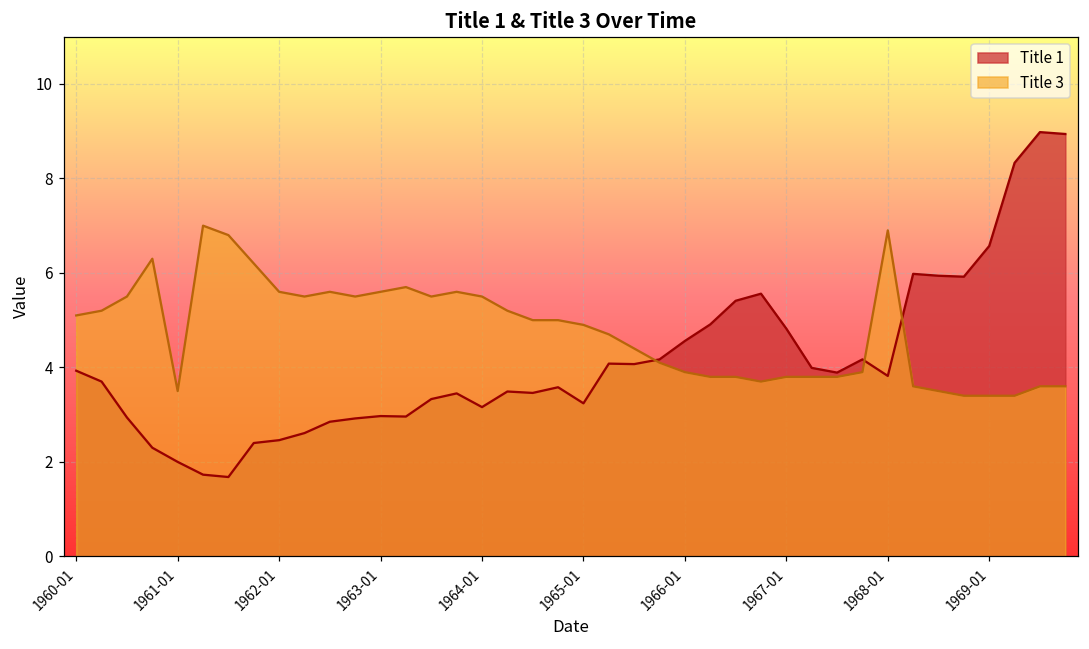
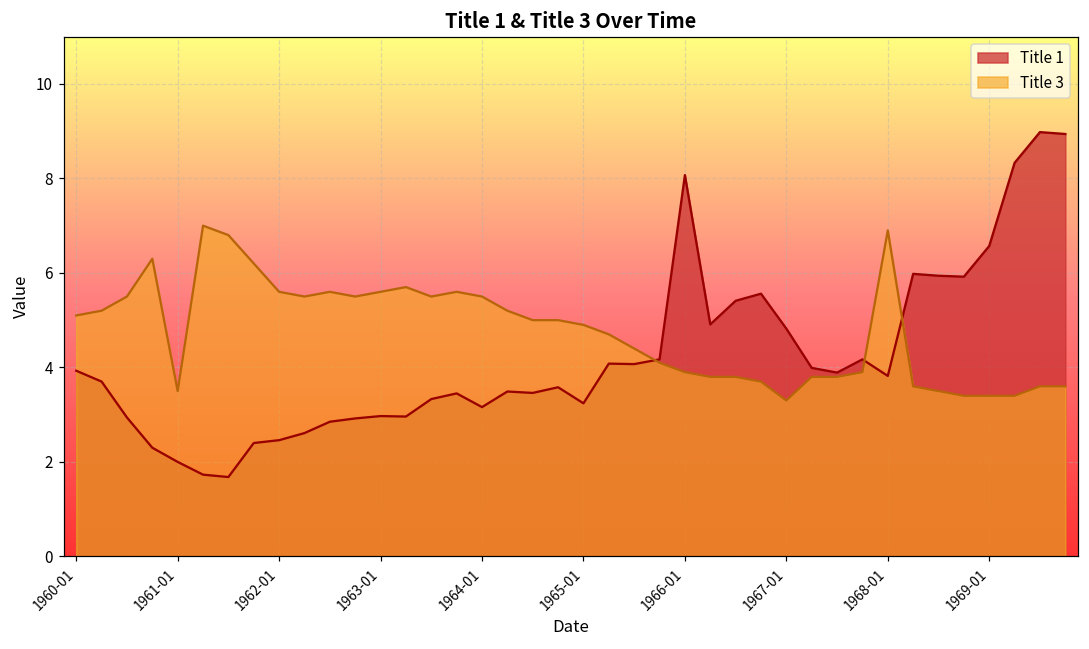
Title 1, 1966-01: 4.6 -> 8.1
Title 3, 1967-01: 3.8 -> 3.3
